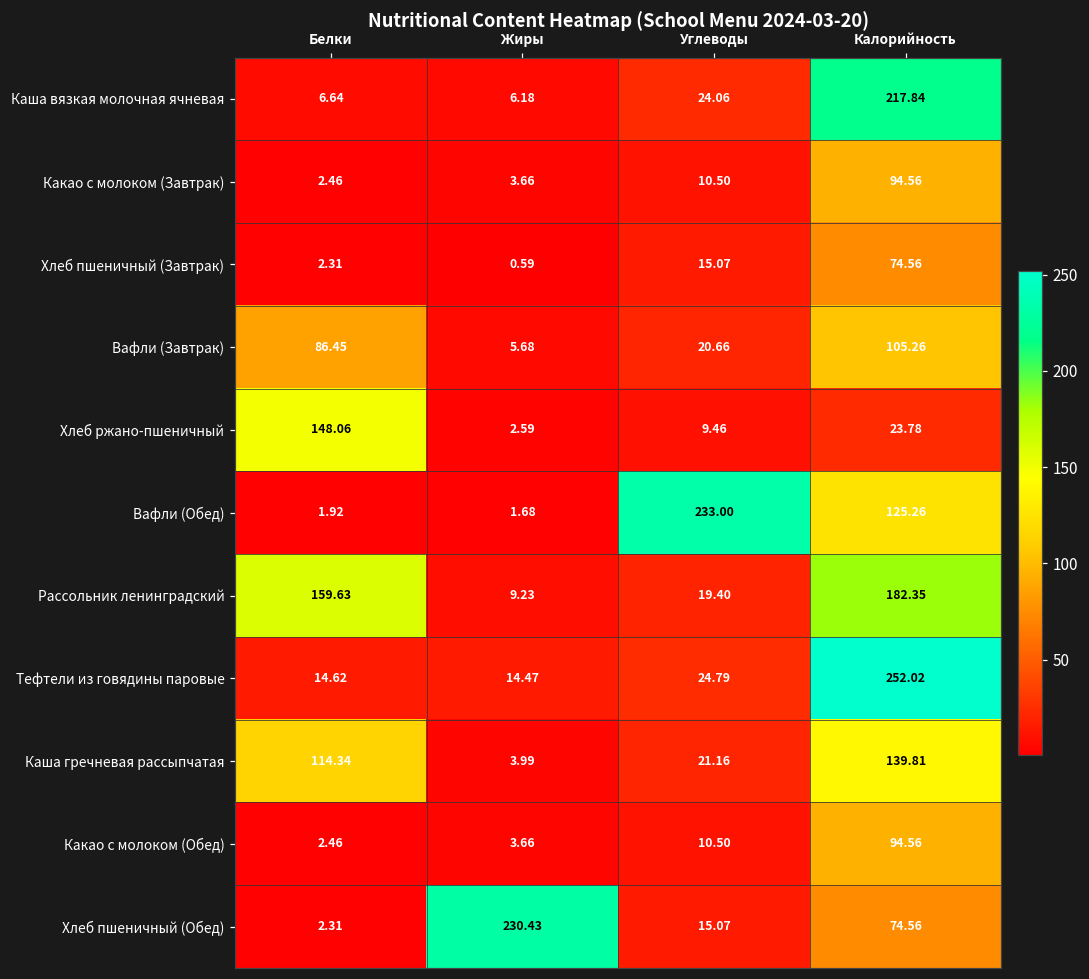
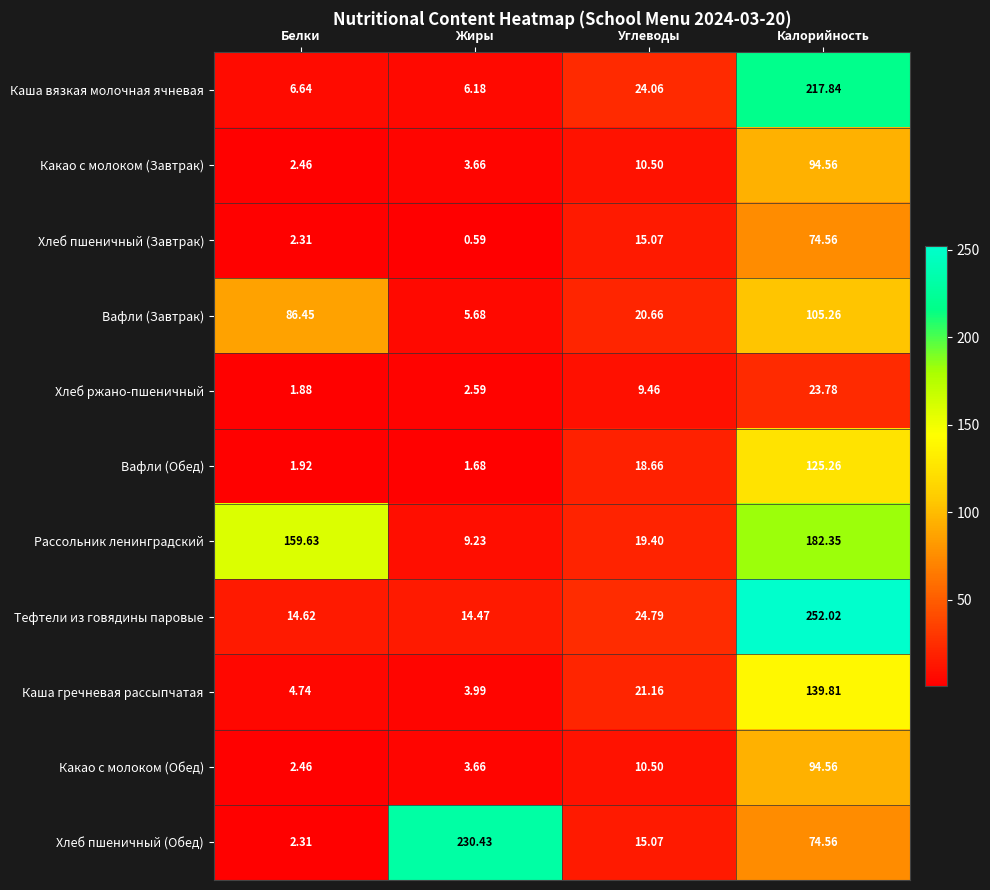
Хлеб ржано-пшеничный, Белки: 148.06 -> 1.88
Вафли (Обед), Углеводы: 233.00 -> 18.66
Каша гречневая рассыпчатая, Белки: 114.34 -> 4.74
